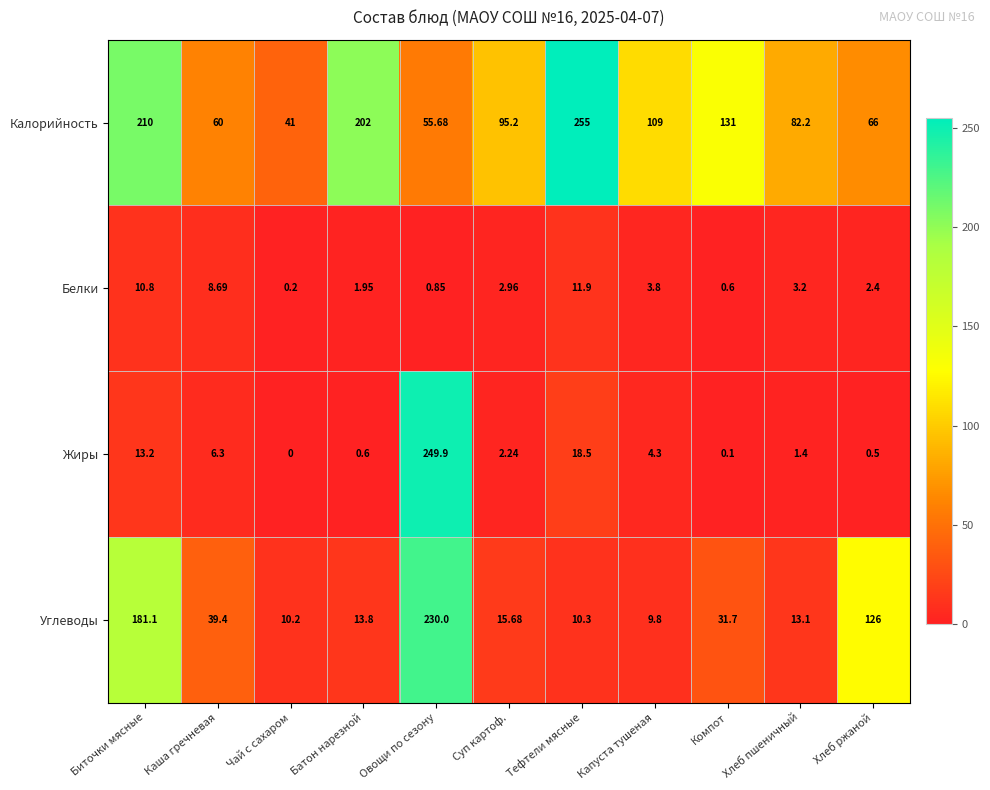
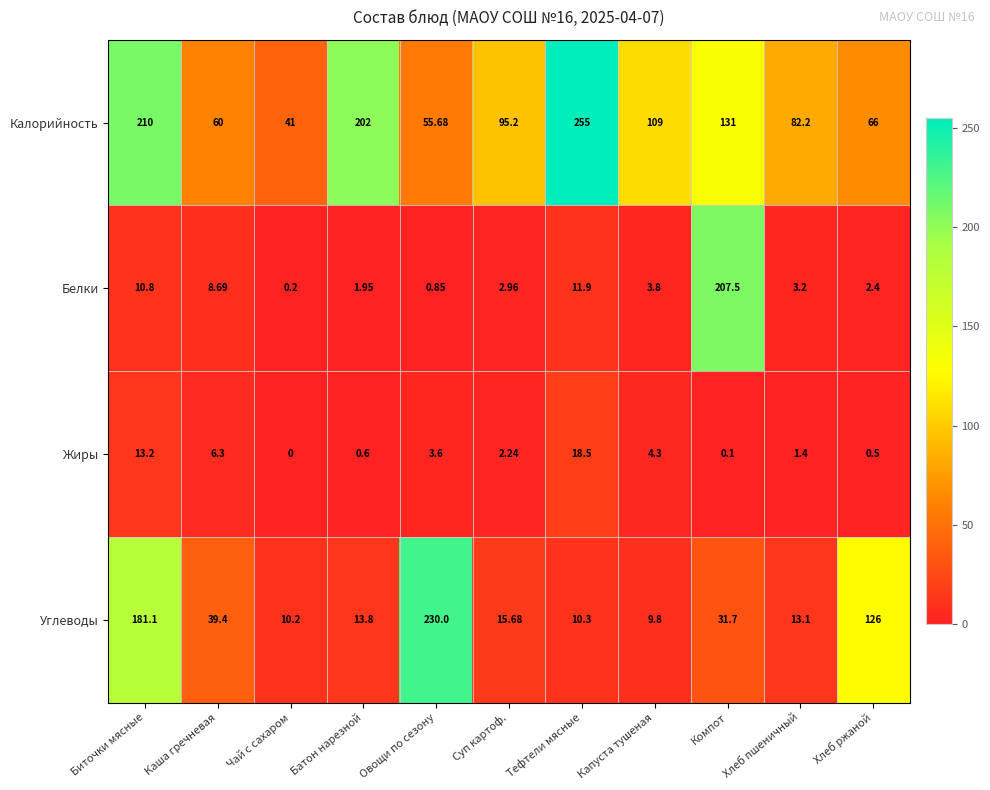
Белки, Компот: 0.6 -> 207.5
Жиры, Овощи по сезону: 249.9 -> 3.6
